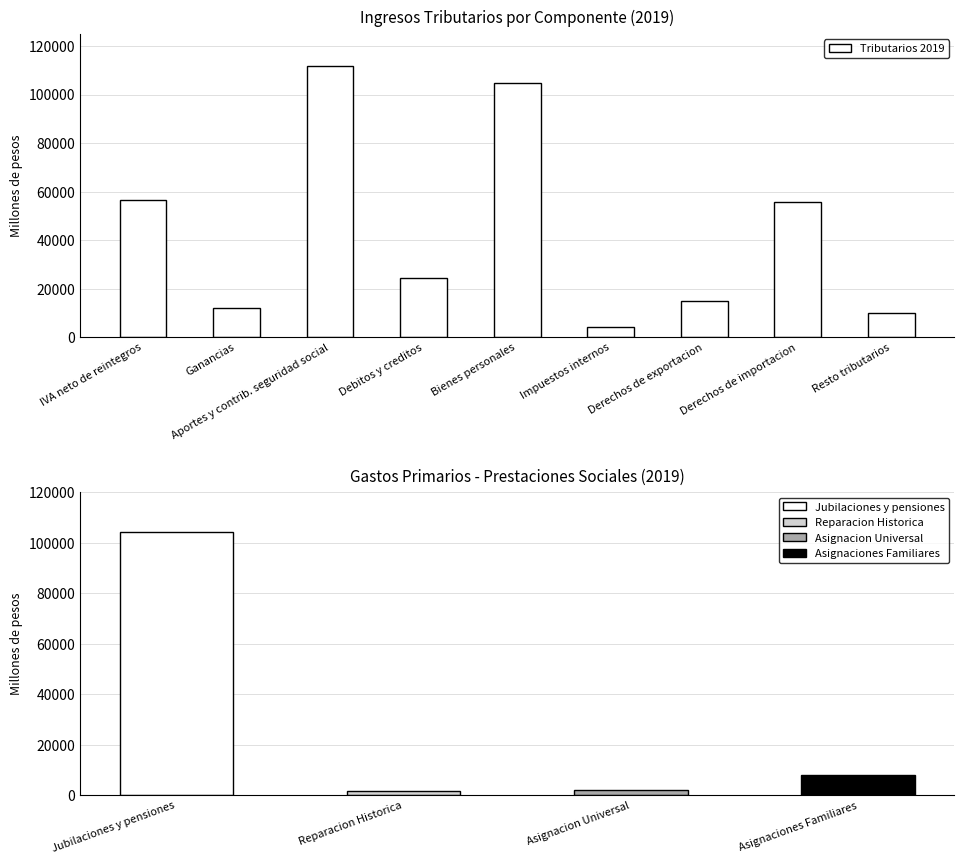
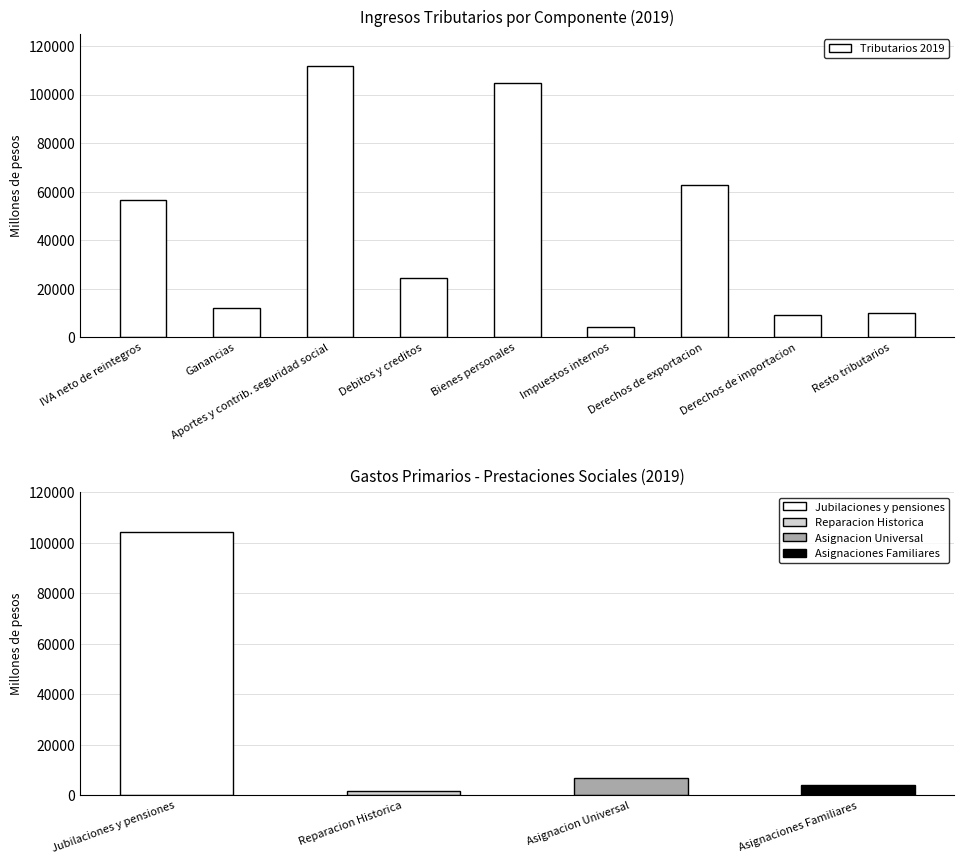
Ingresos Tributarios por Componente (2019), Derechos de exportacion: 15000 -> 63000
Ingresos Tributarios por Componente (2019), Derechos de importacion: 56000 -> 9000
Gastos Primarios - Prestaciones Sociales (2019), Asignacion Universal: 2000 -> 7000
Gastos Primarios - Prestaciones Sociales (2019), Asignaciones Familiares: 8000 -> 4000
